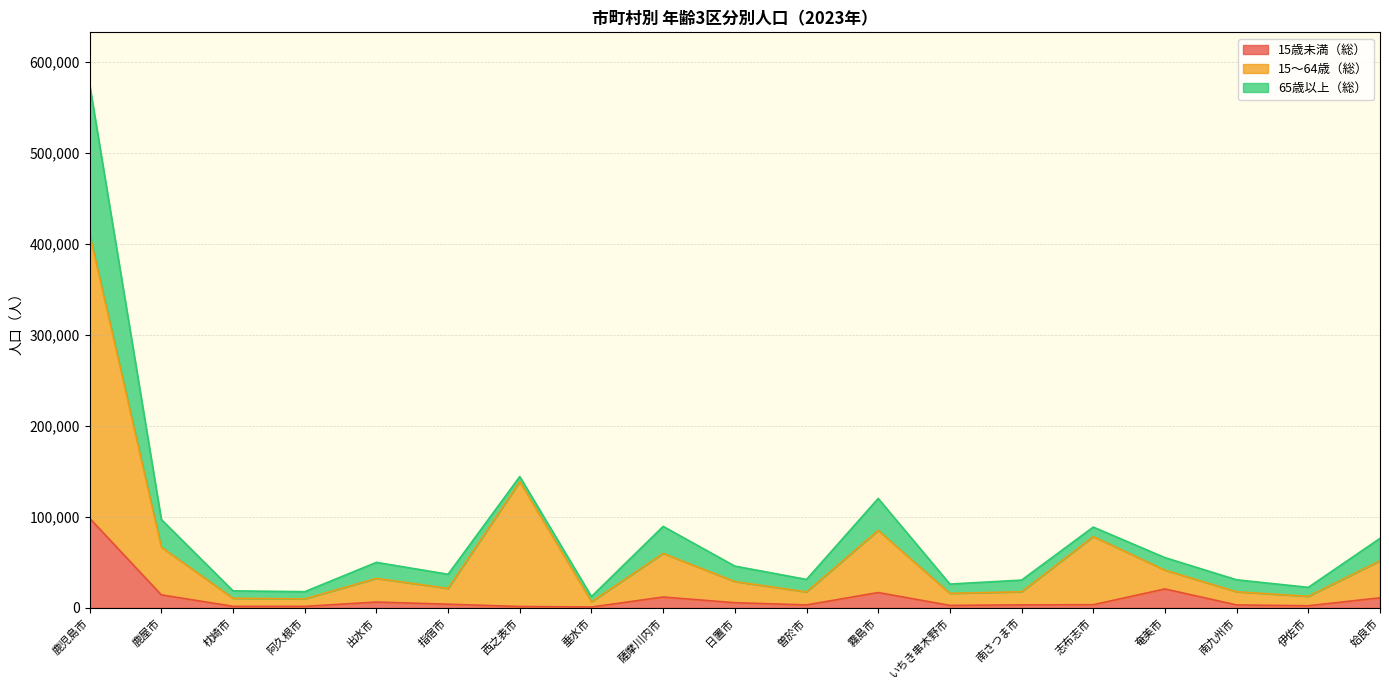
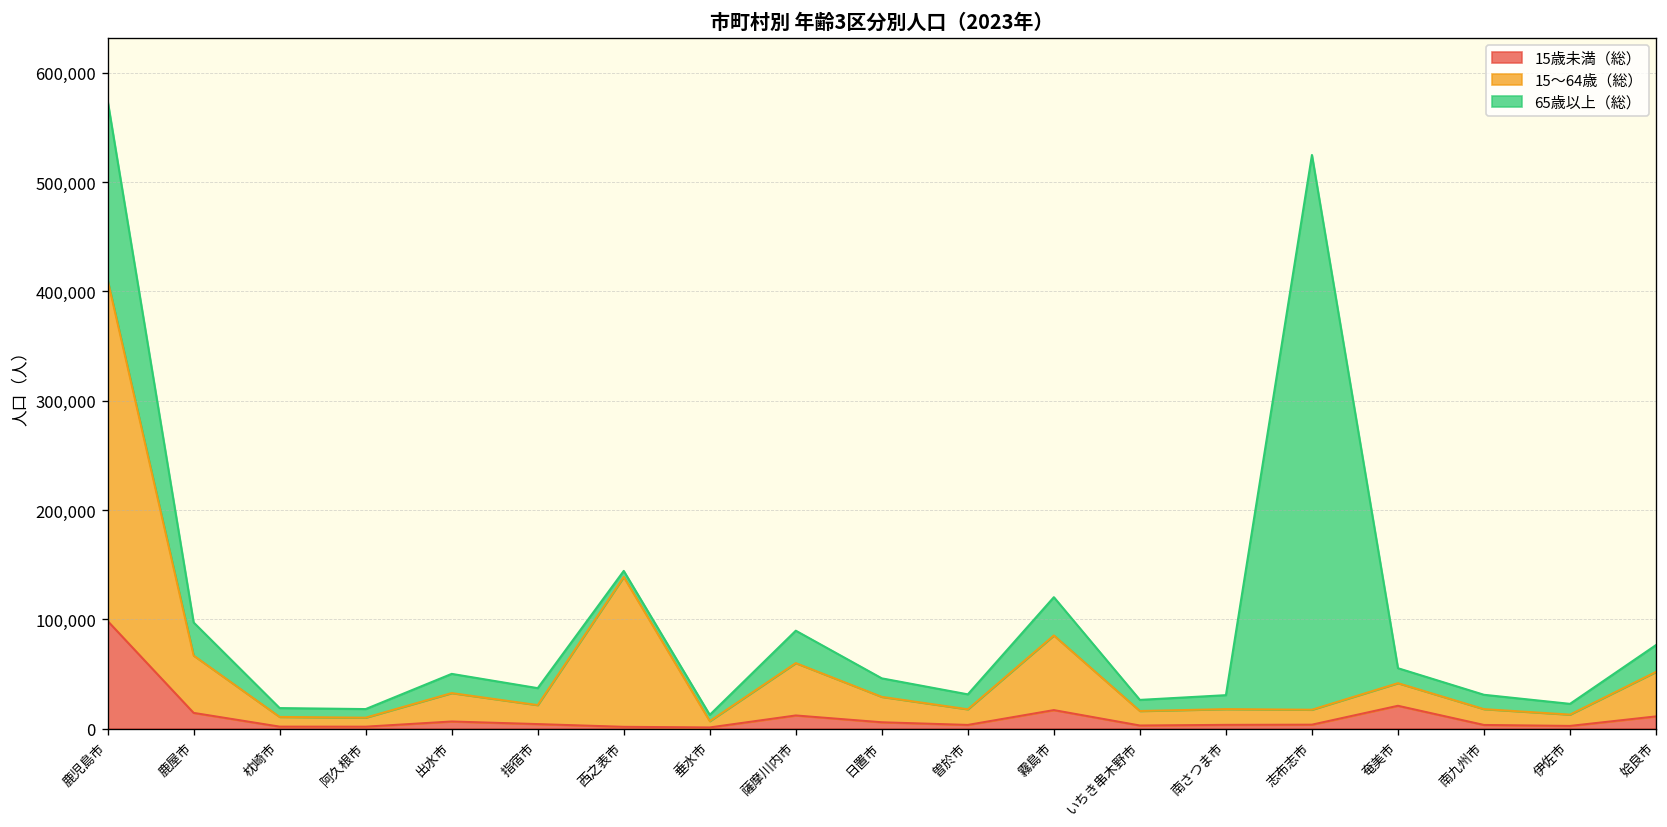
15～64歳（総）, 志布志市: 70,000 -> 10,000
65歳以上（総）, 志布志市: 10,000 -> 510,000
